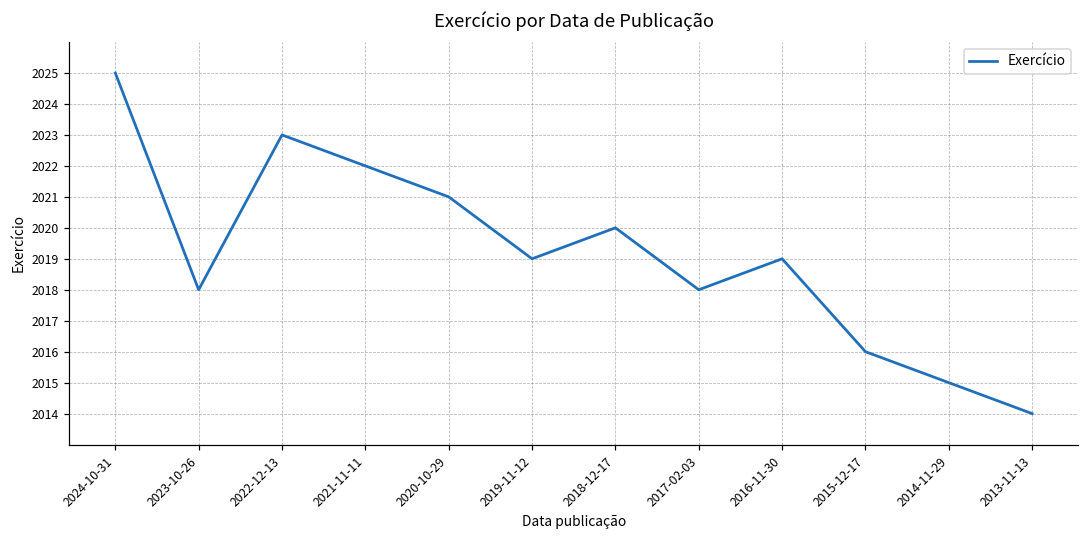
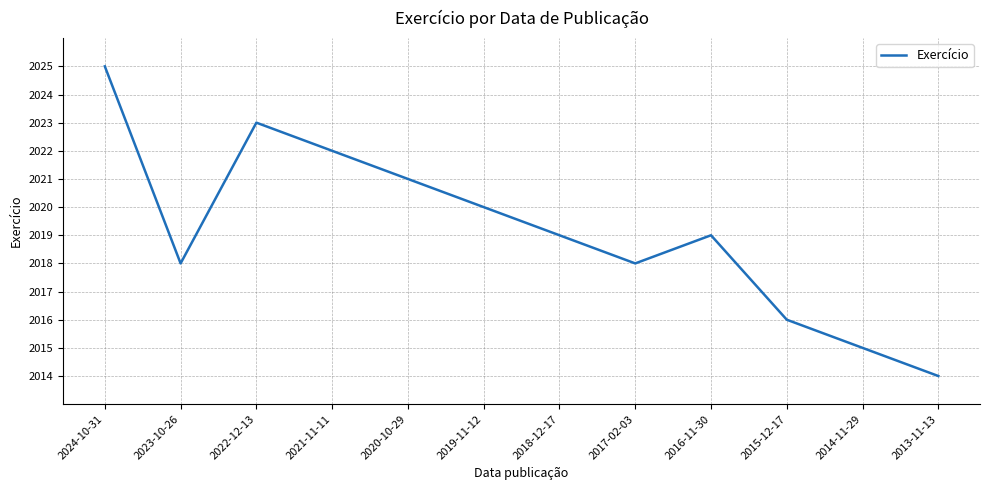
2019-11-12: 2019 -> 2020
2018-12-17: 2020 -> 2019
